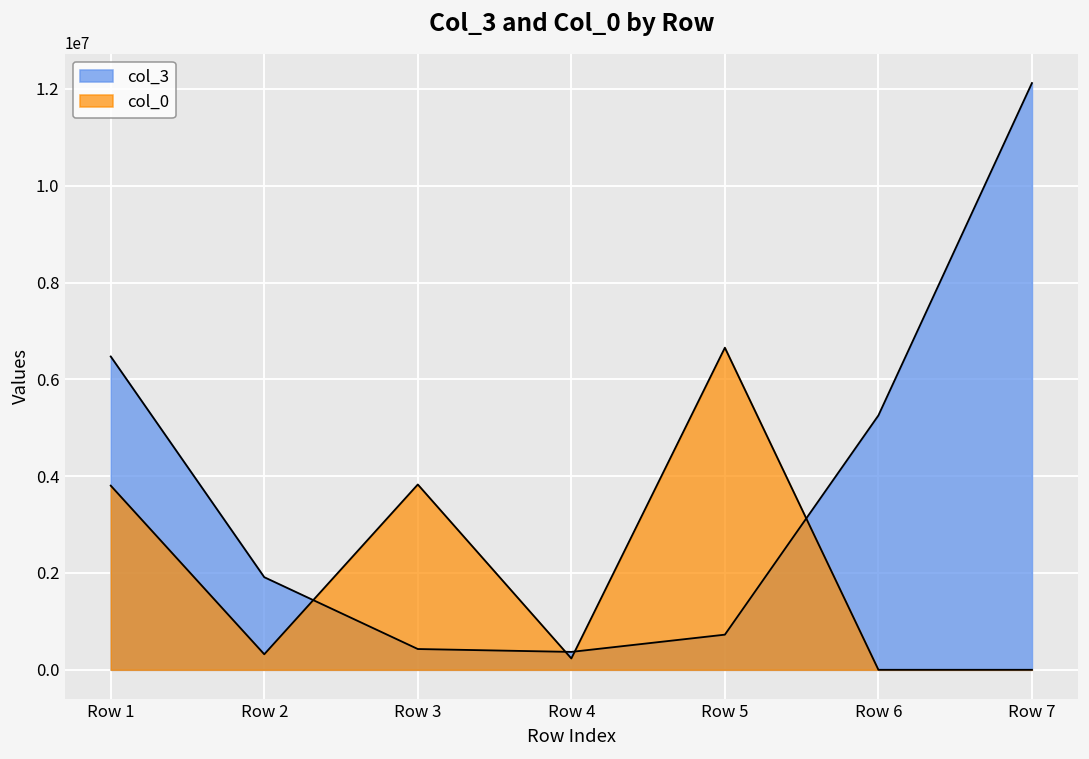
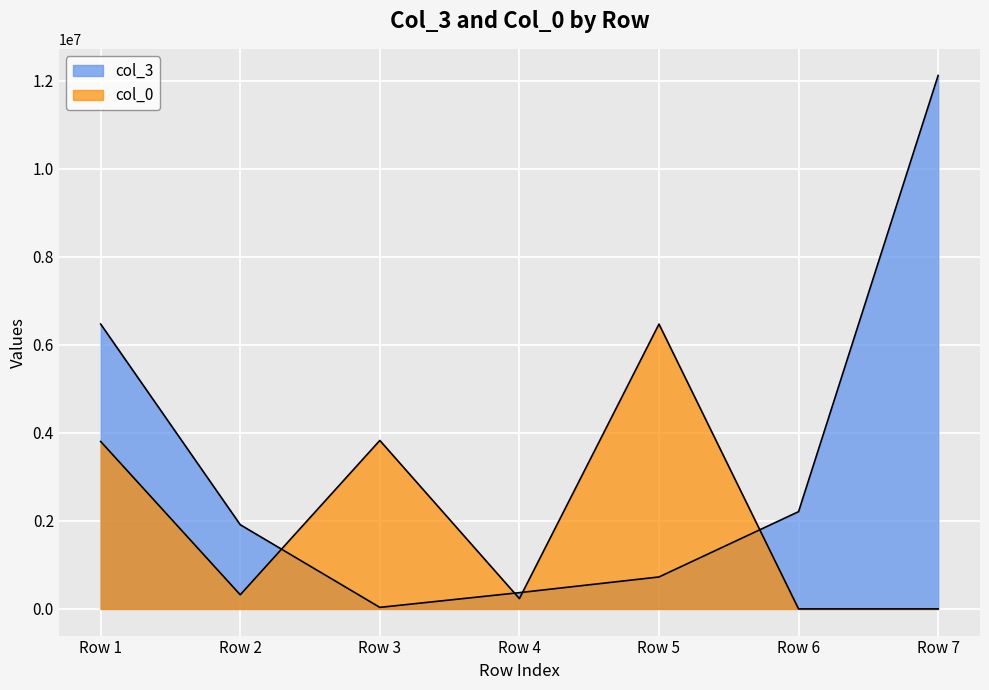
col_3, Row 3: 400000 -> 0
col_0, Row 5: 6700000 -> 6500000
col_3, Row 6: 5300000 -> 2200000
